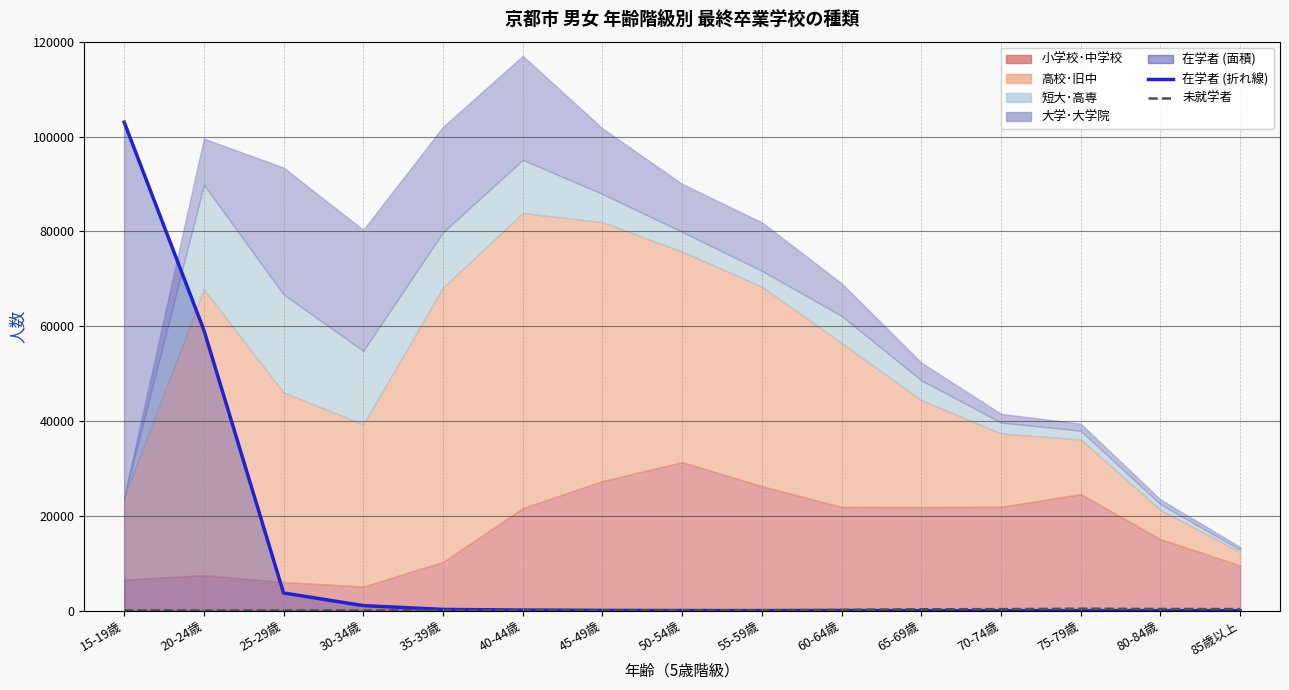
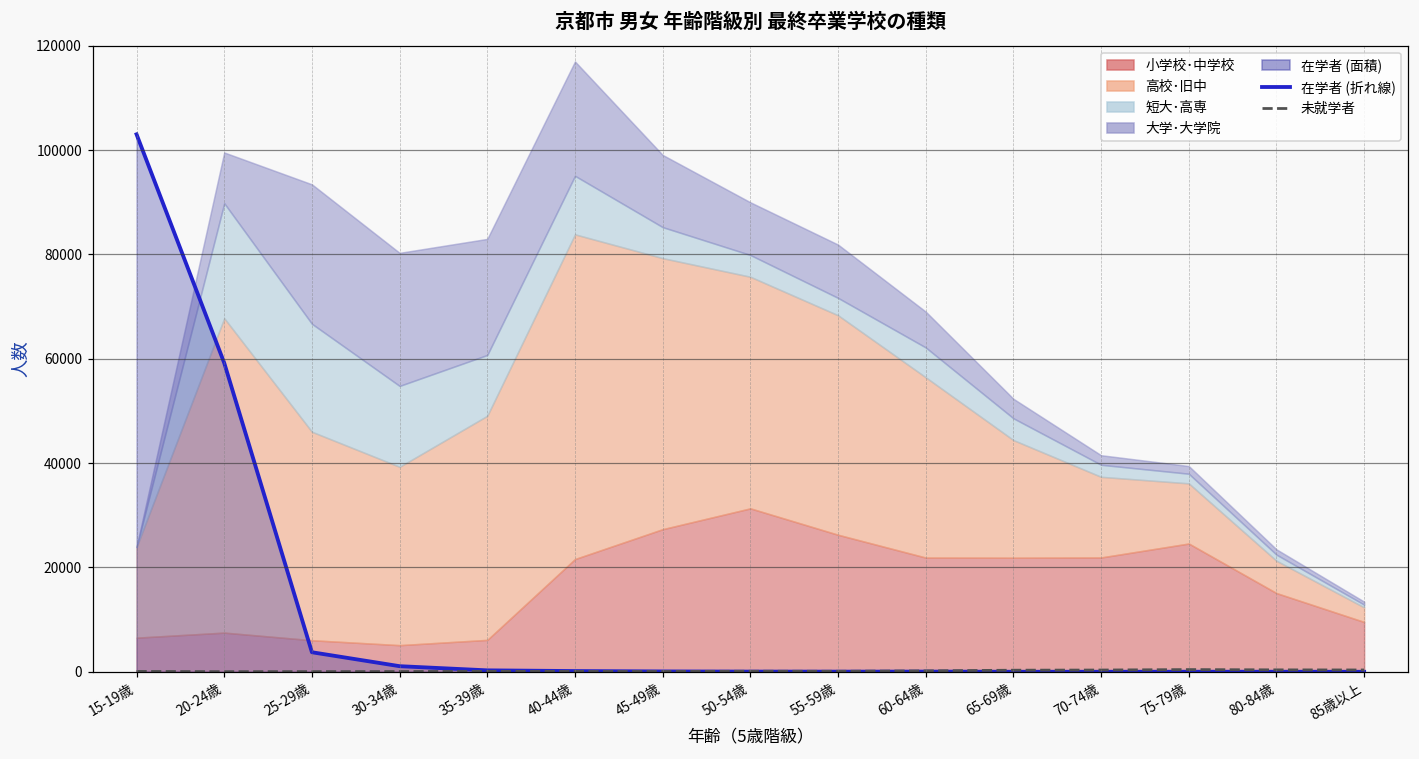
小学校･中学校, 35-39歳: 10000 -> 6000
高校･旧中, 35-39歳: 58000 -> 43000
高校･旧中, 45-49歳: 55000 -> 52000
